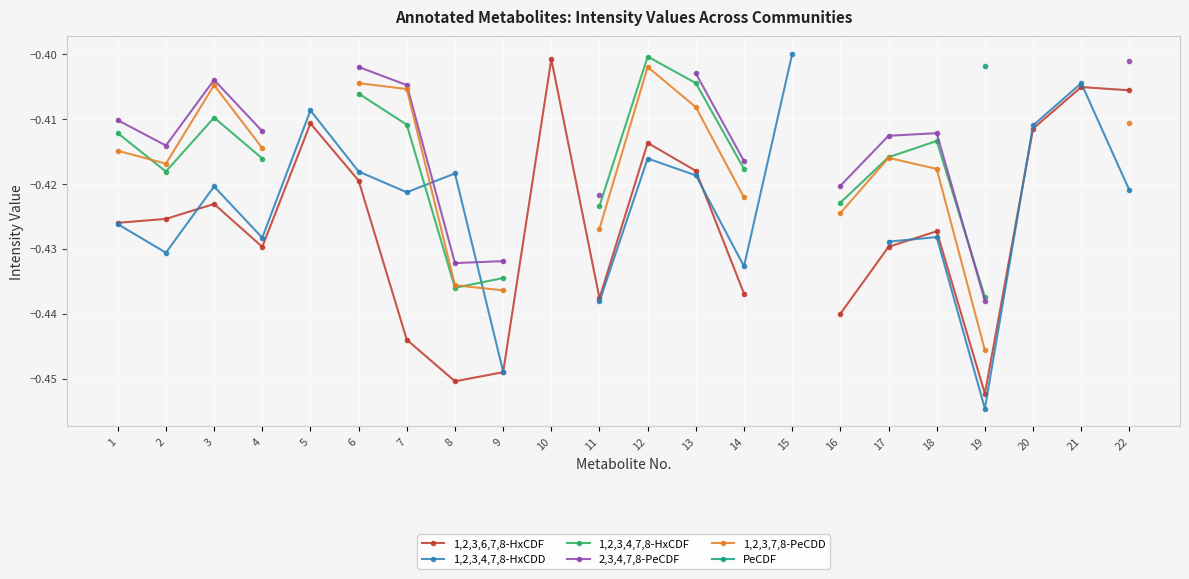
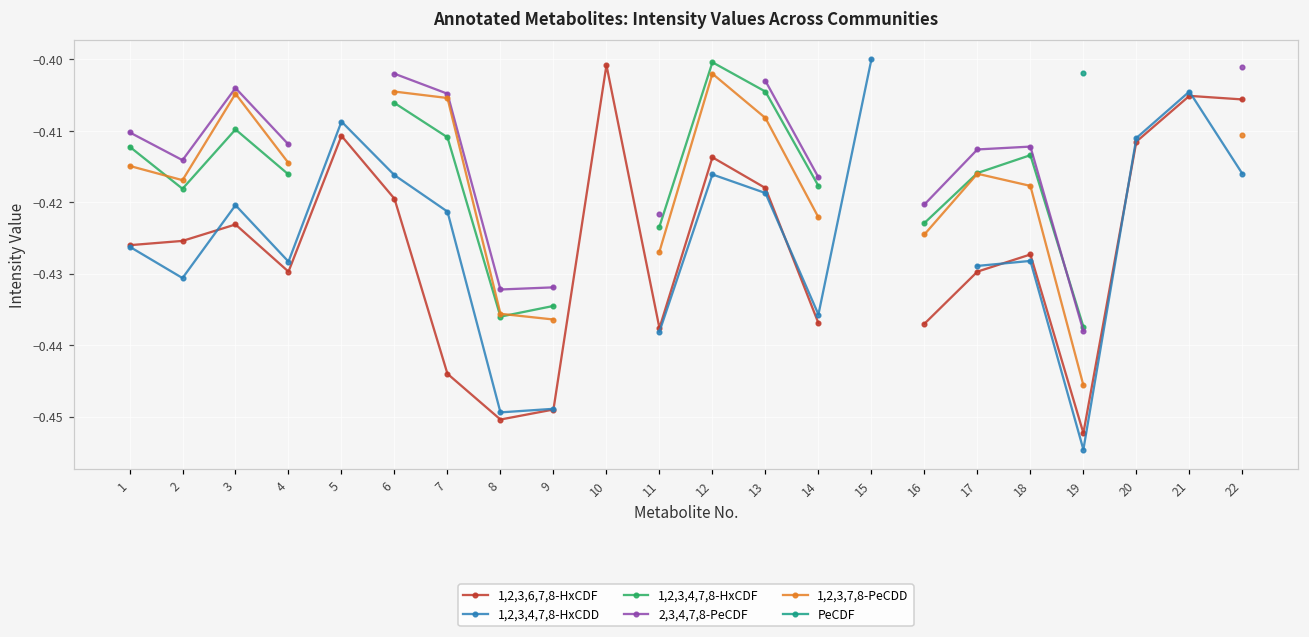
1,2,3,4,7,8-HxCDD, 6: -0.418 -> -0.416
1,2,3,4,7,8-HxCDD, 8: -0.418 -> -0.449
1,2,3,4,7,8-HxCDD, 14: -0.433 -> -0.436
1,2,3,6,7,8-HxCDF, 16: -0.440 -> -0.437
1,2,3,4,7,8-HxCDD, 22: -0.421 -> -0.416
